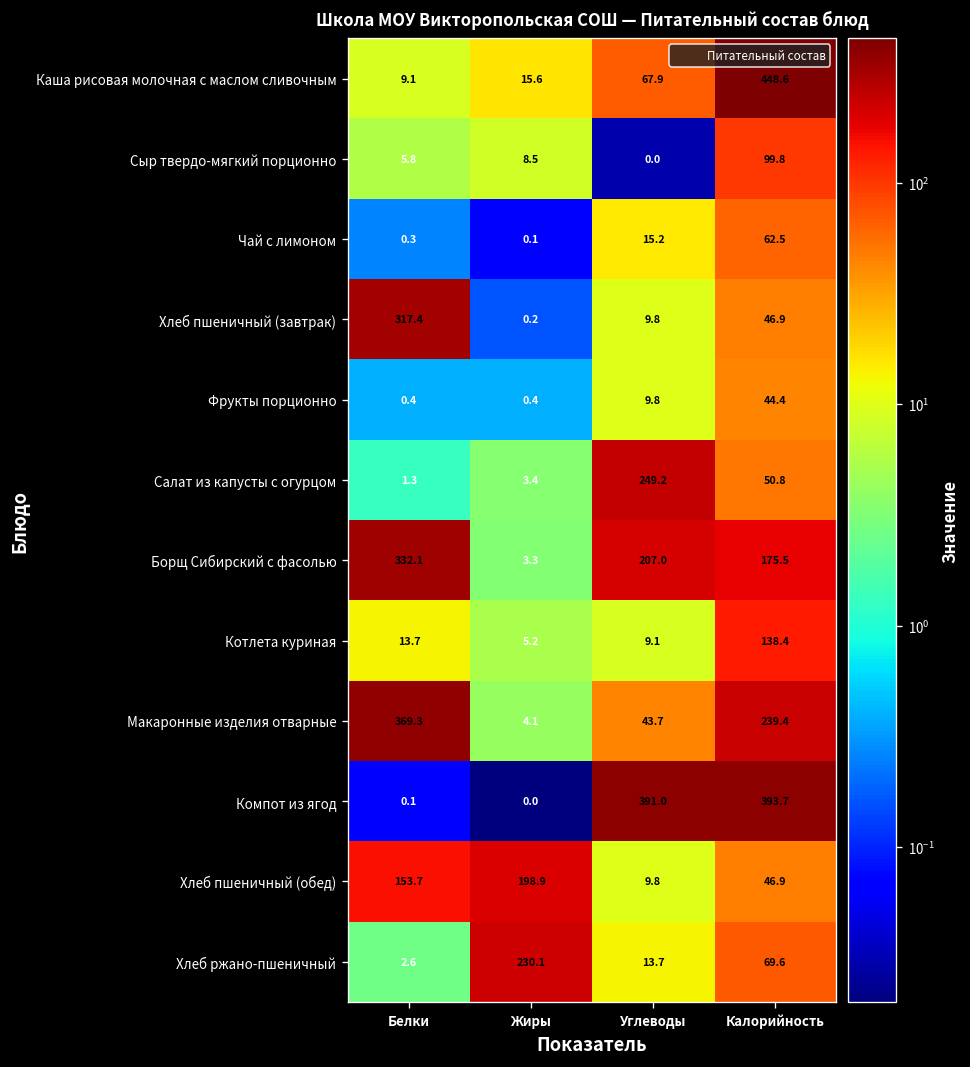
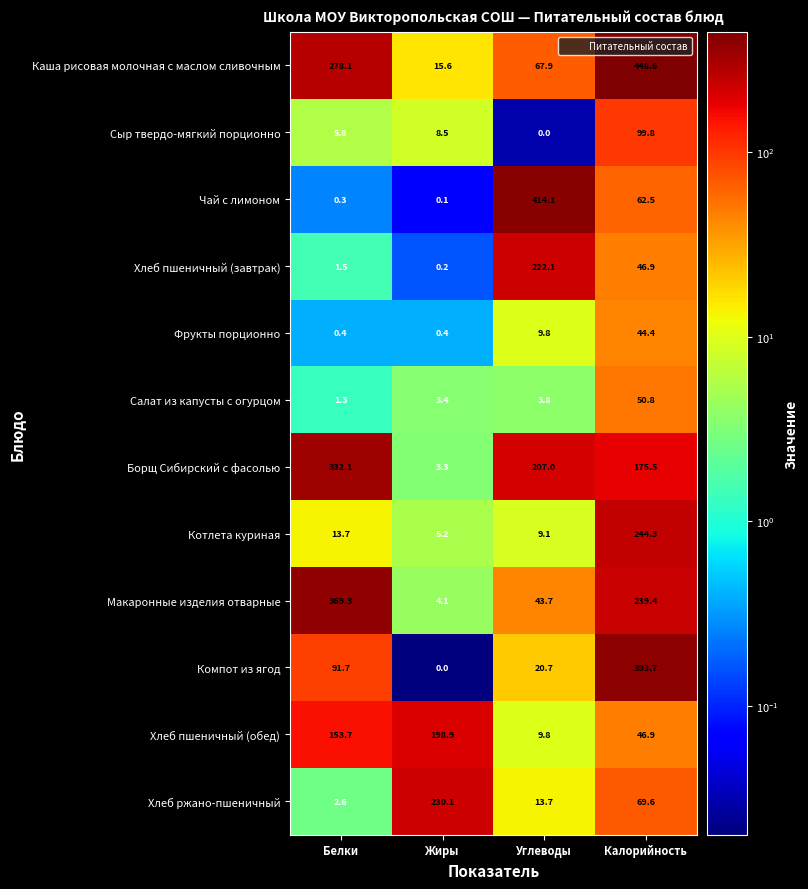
Каша рисовая молочная с маслом сливочным, Белки: 9.1 -> 278.1
Чай с лимоном, Углеводы: 15.2 -> 414.1
Хлеб пшеничный (завтрак), Белки: 317.4 -> 1.5
Хлеб пшеничный (завтрак), Углеводы: 9.8 -> 222.1
Салат из капусты с огурцом, Углеводы: 249.2 -> 3.8
Котлета куриная, Калорийность: 138.4 -> 244.3
Компот из ягод, Белки: 0.1 -> 91.7
Компот из ягод, Углеводы: 391.0 -> 20.7
